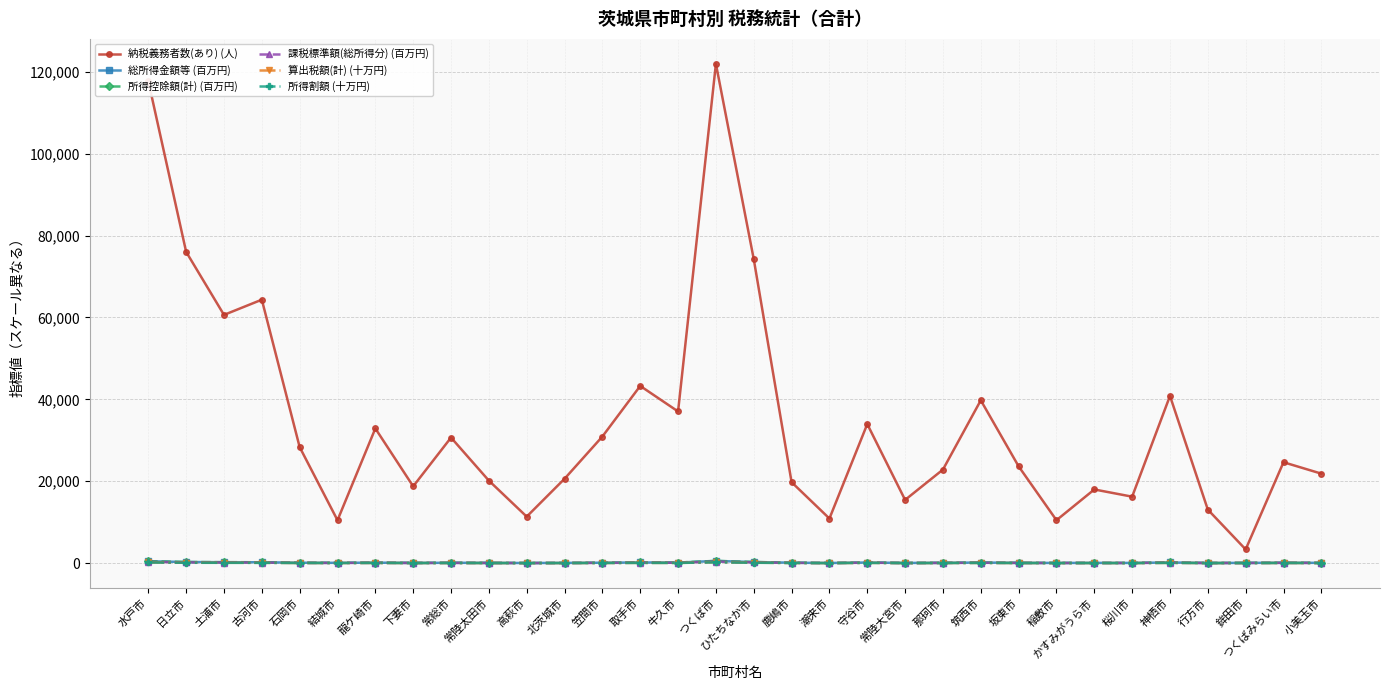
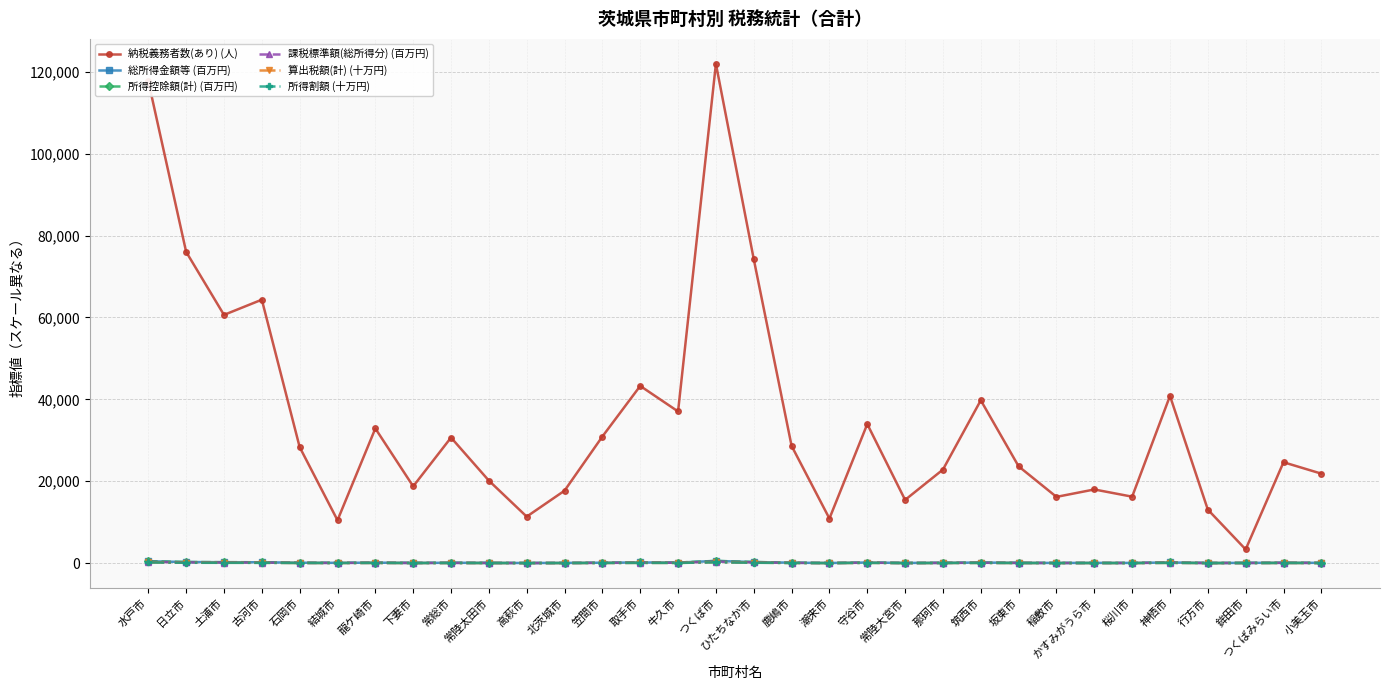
納税義務者数(あり) (人), 北茨城市: 21,000 -> 18,000
納税義務者数(あり) (人), 鹿嶋市: 20,000 -> 29,000
納税義務者数(あり) (人), 稲敷市: 10,000 -> 16,000
